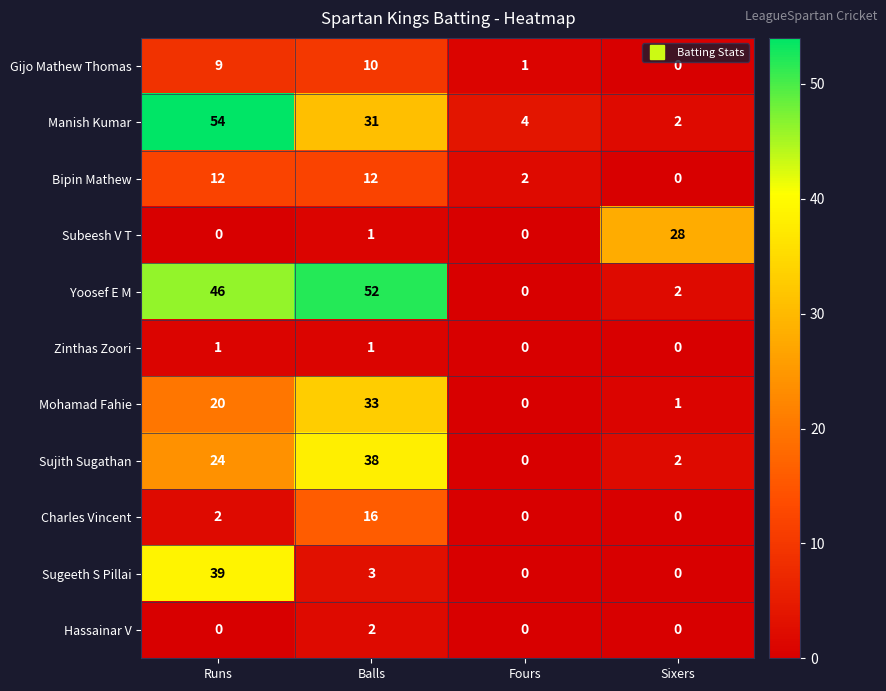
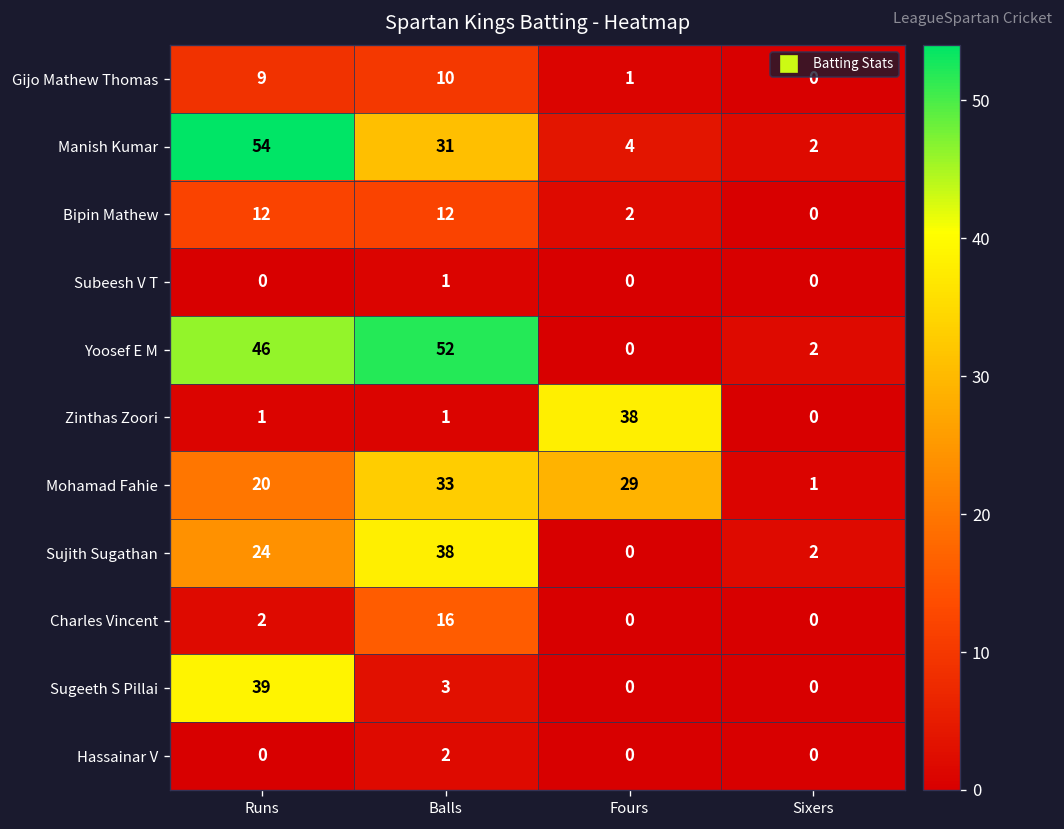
Subeesh V T, Sixers: 28 -> 0
Zinthas Zoori, Fours: 0 -> 38
Mohamad Fahie, Fours: 0 -> 29
